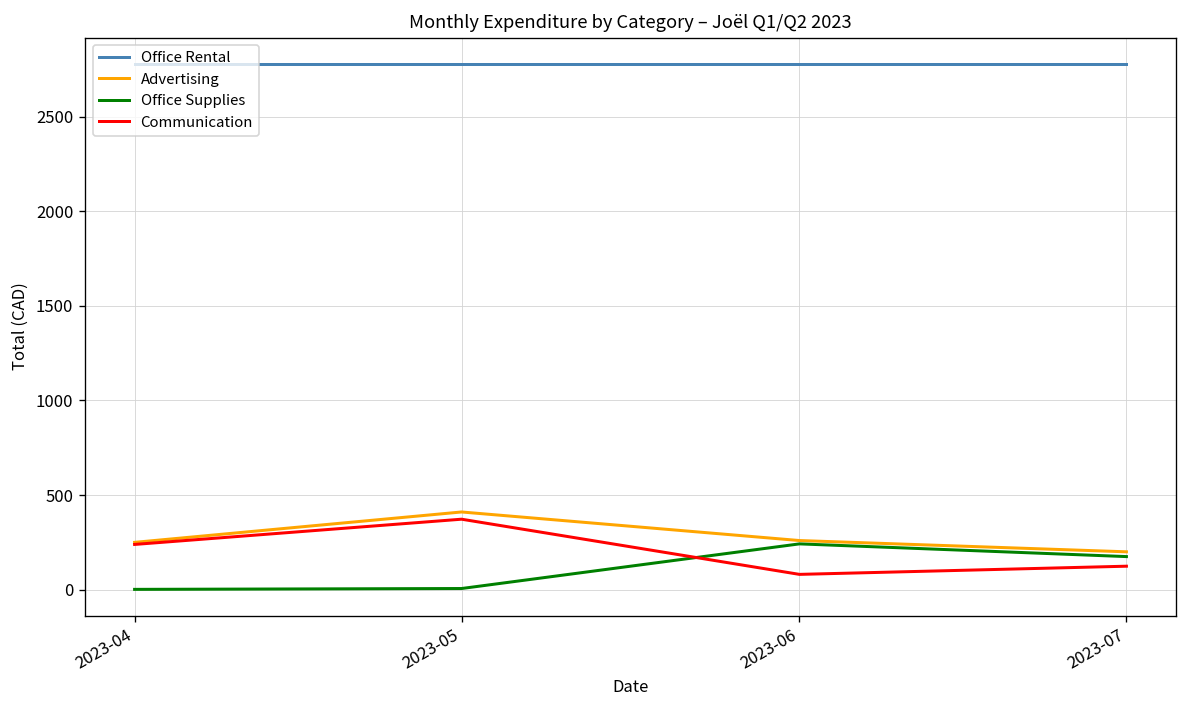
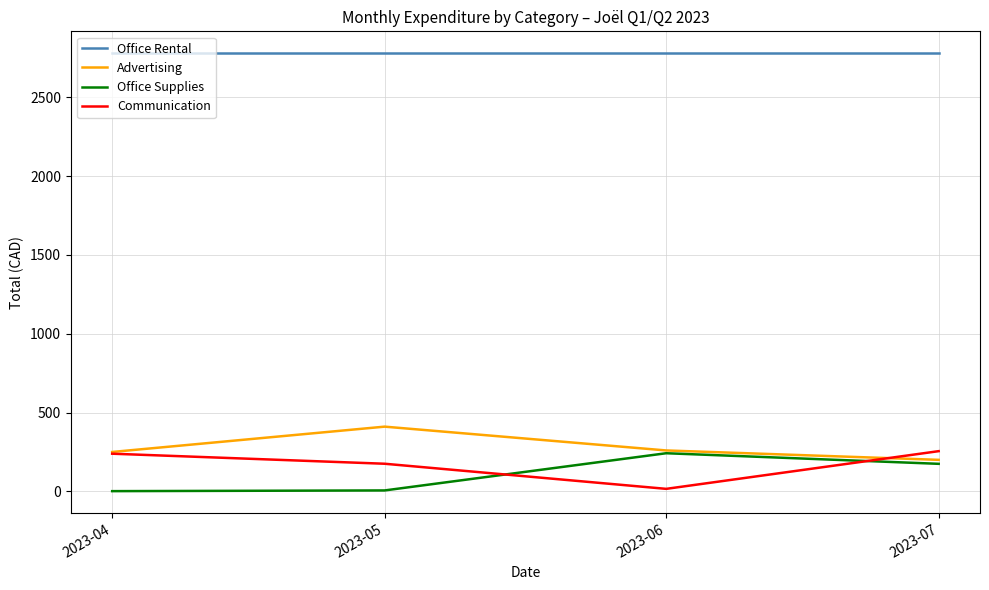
Communication, 2023-05: 370 -> 180
Communication, 2023-06: 80 -> 20
Communication, 2023-07: 120 -> 260
